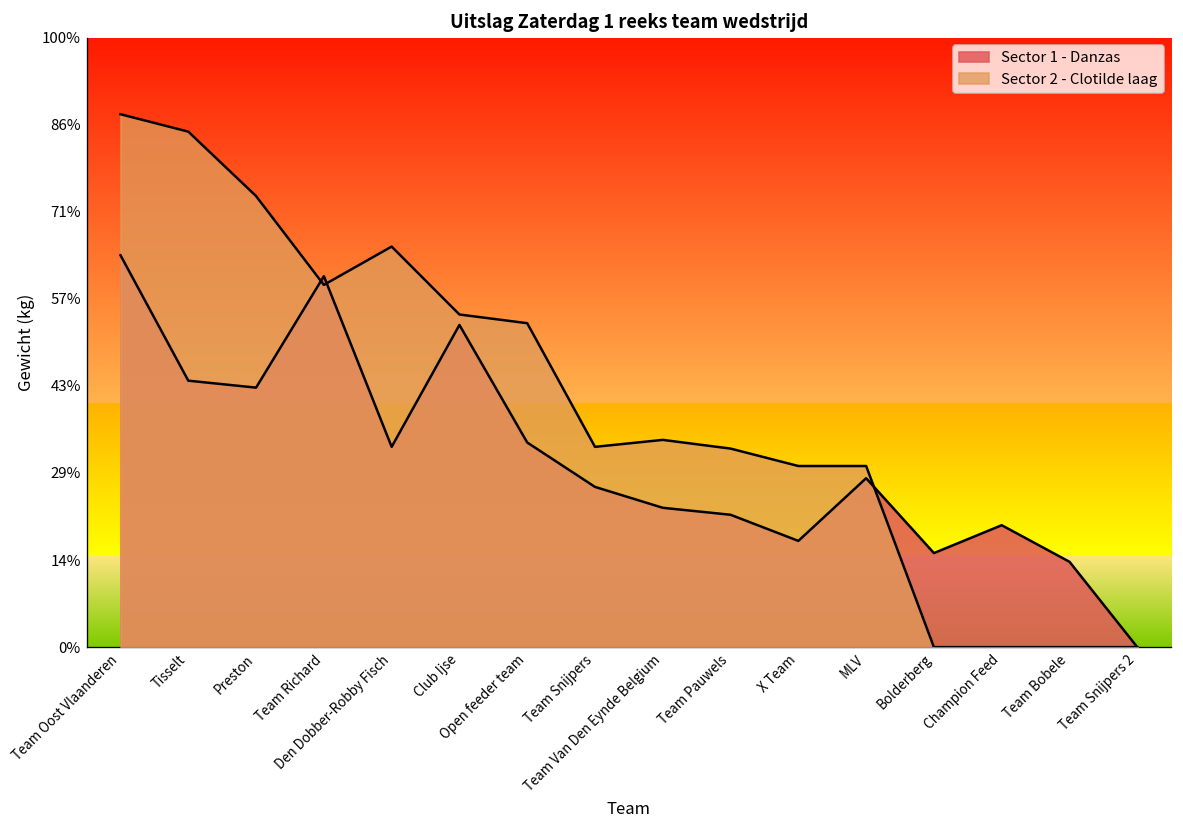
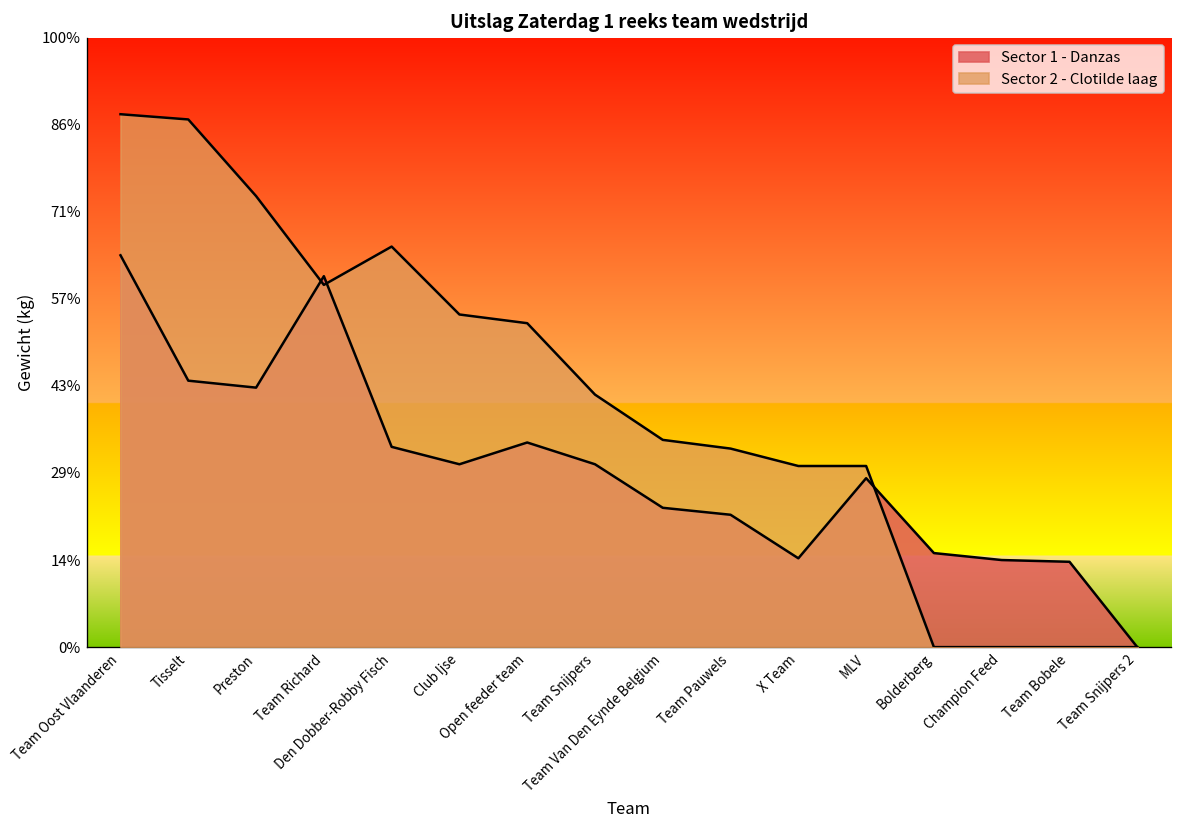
Sector 2 - Clotilde laag, Tisselt: 85% -> 87%
Sector 1 - Danzas, Club Ijse: 53% -> 30%
Sector 1 - Danzas, Team Snijpers: 26% -> 30%
Sector 2 - Clotilde laag, Team Snijpers: 33% -> 41%
Sector 1 - Danzas, X Team: 17% -> 15%
Sector 1 - Danzas, Champion Feed: 20% -> 14%
